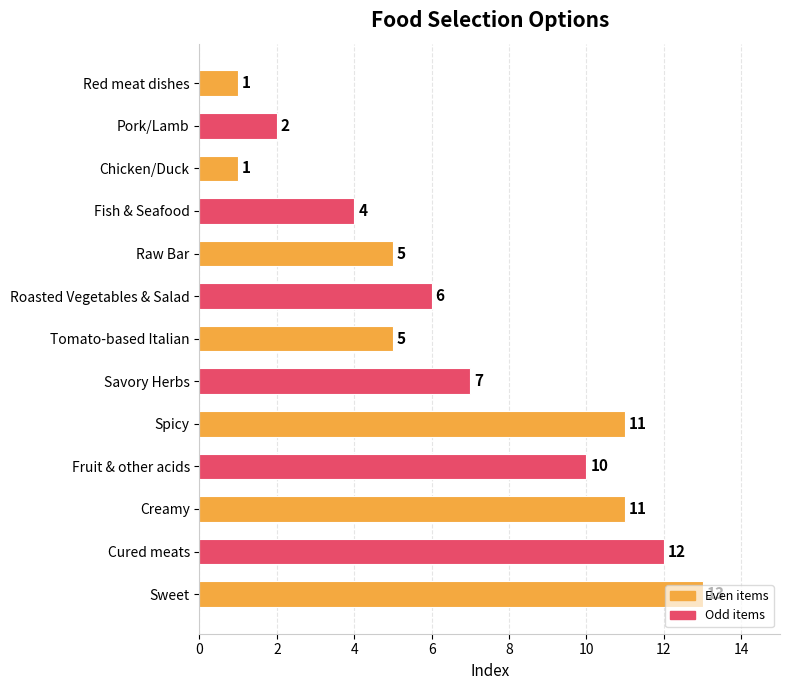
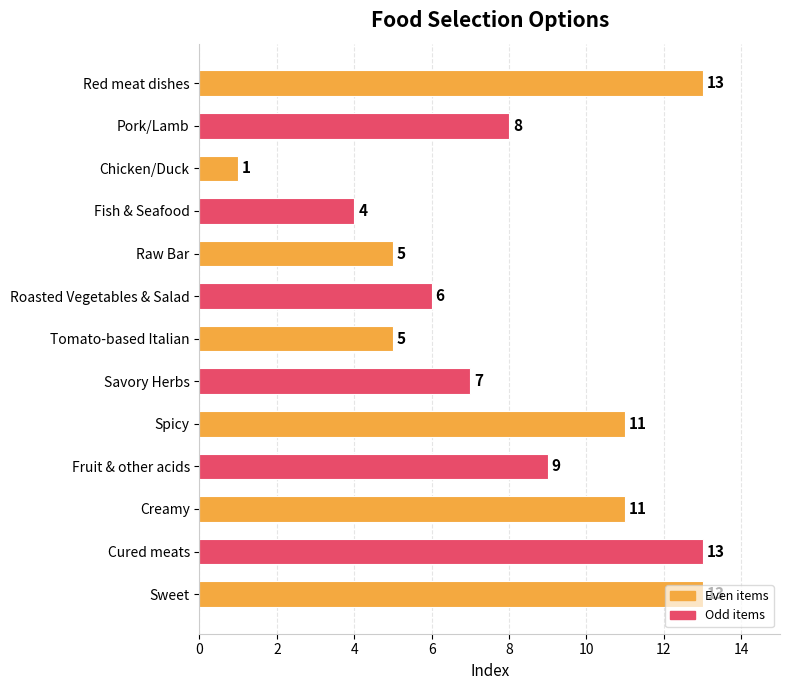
Red meat dishes: 1 -> 13
Pork/Lamb: 2 -> 8
Fruit & other acids: 10 -> 9
Cured meats: 12 -> 13
